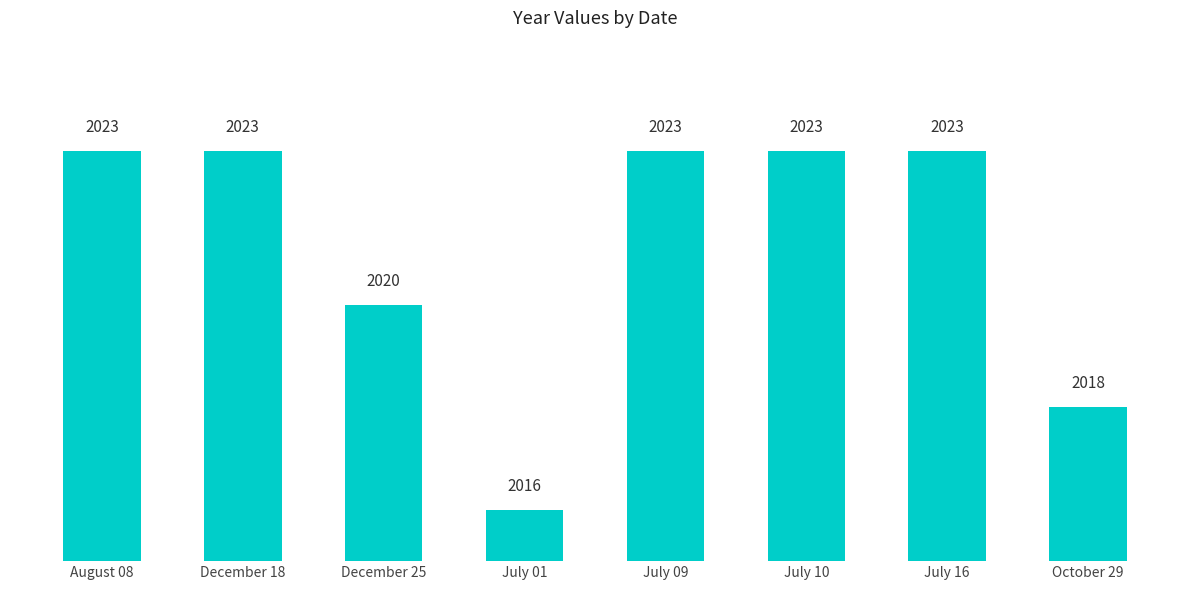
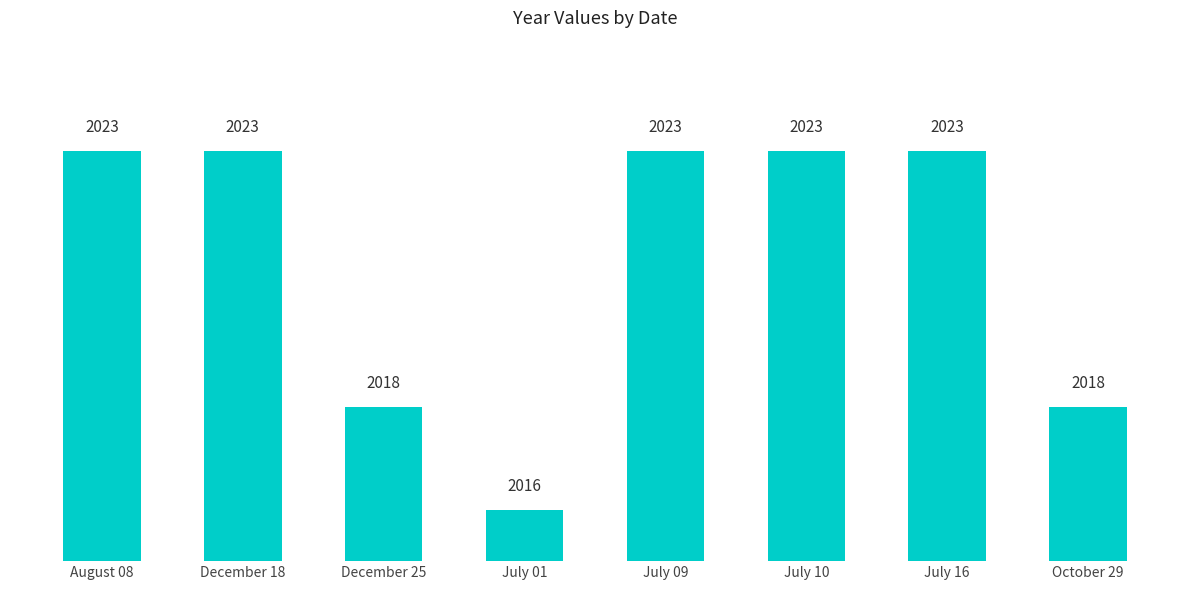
December 25: 2020 -> 2018
